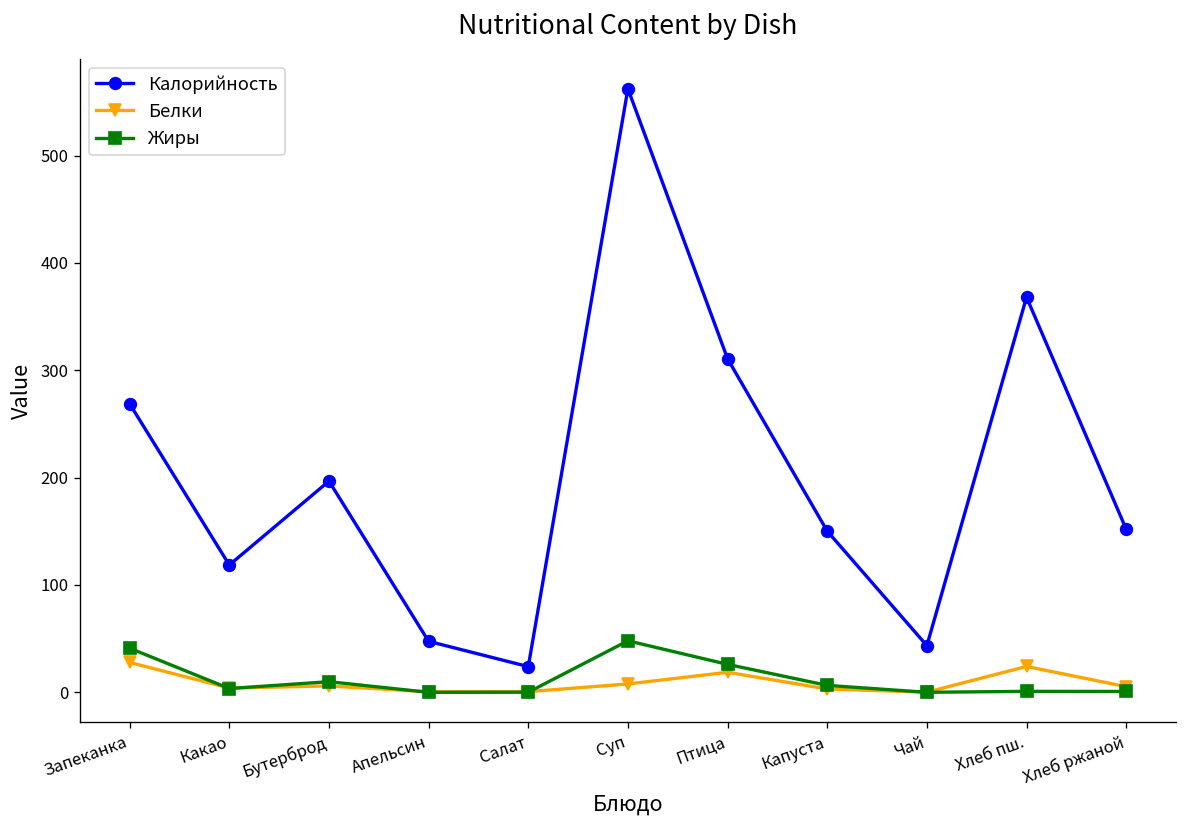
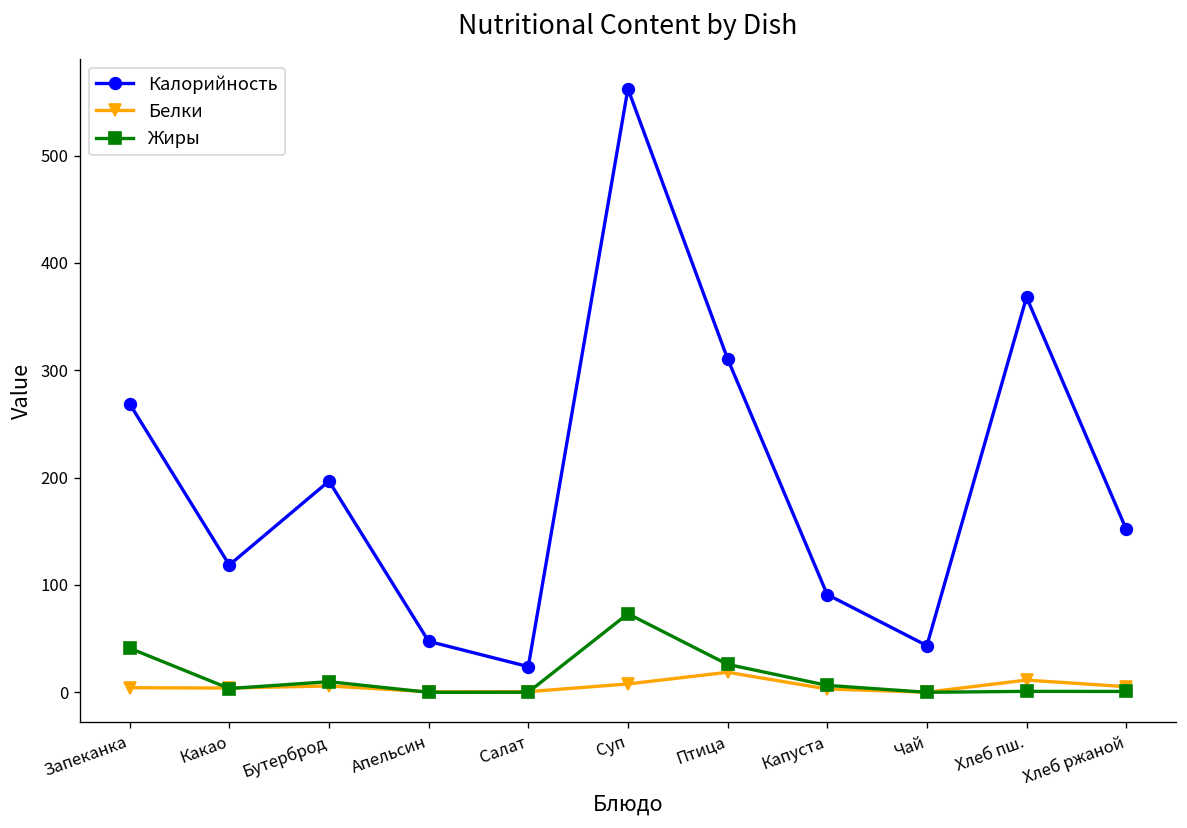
Белки, Запеканка: 30 -> 0
Жиры, Суп: 50 -> 70
Калорийность, Капуста: 150 -> 90
Белки, Хлеб пш.: 20 -> 10
